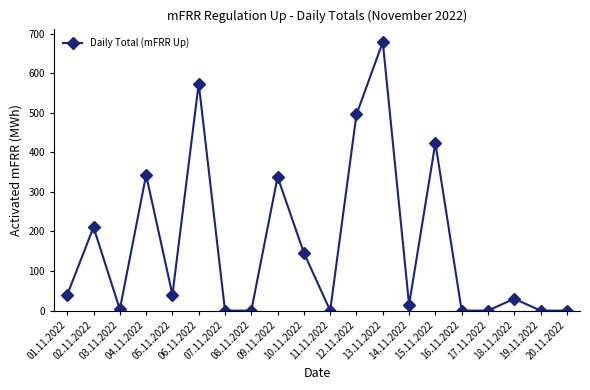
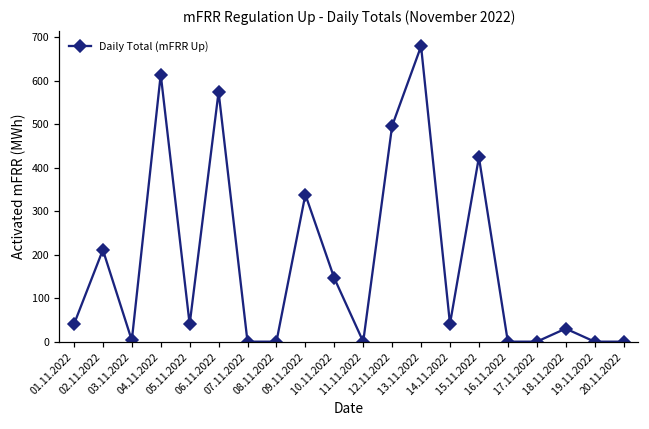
04.11.2022: 340 -> 610
14.11.2022: 20 -> 40
